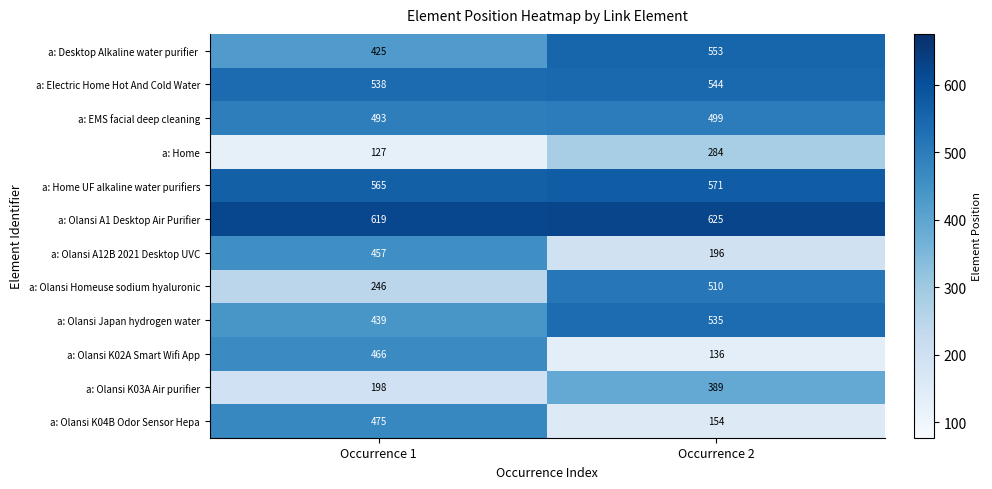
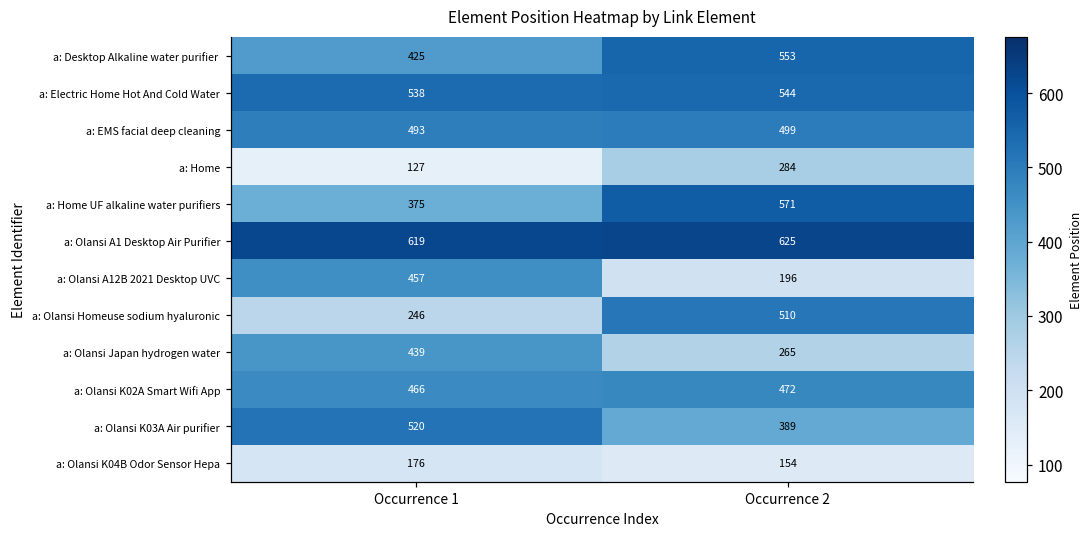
a: Home UF alkaline water purifiers, Occurrence 1: 565 -> 375
a: Olansi Japan hydrogen water, Occurrence 2: 535 -> 265
a: Olansi K02A Smart Wifi App, Occurrence 2: 136 -> 472
a: Olansi K03A Air purifier, Occurrence 1: 198 -> 520
a: Olansi K04B Odor Sensor Hepa, Occurrence 1: 475 -> 176
